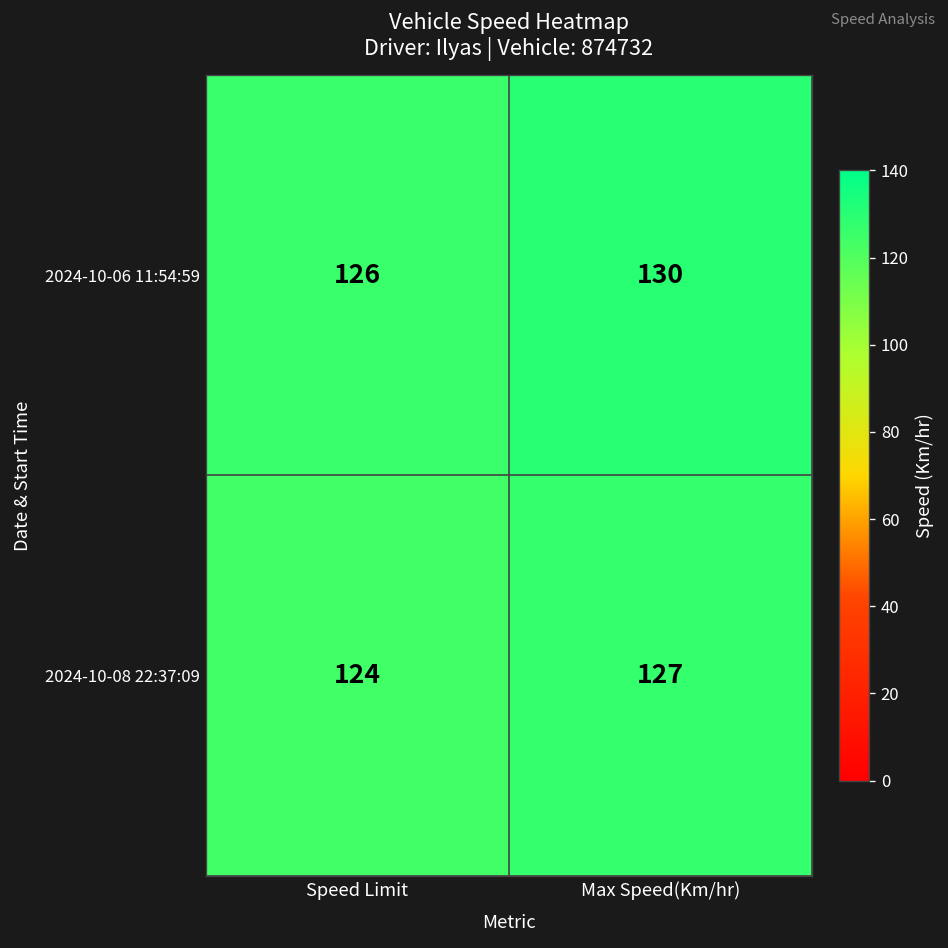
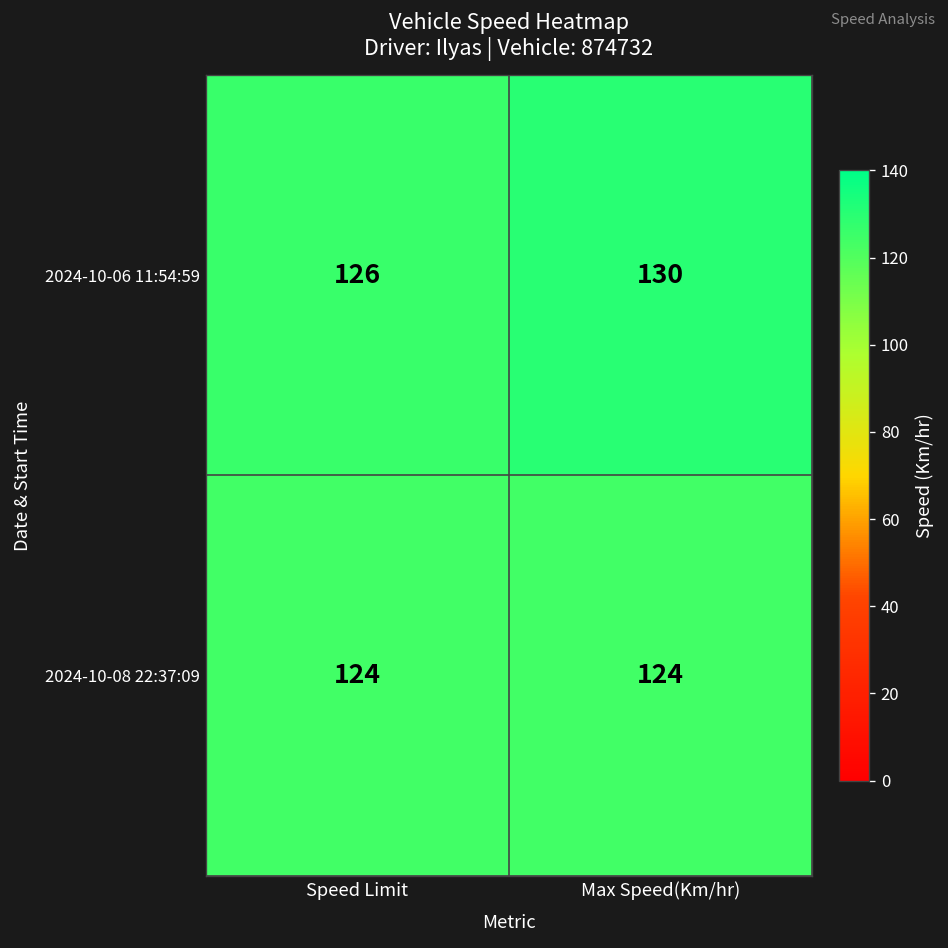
2024-10-08 22:37:09, Max Speed(Km/hr): 127 -> 124
